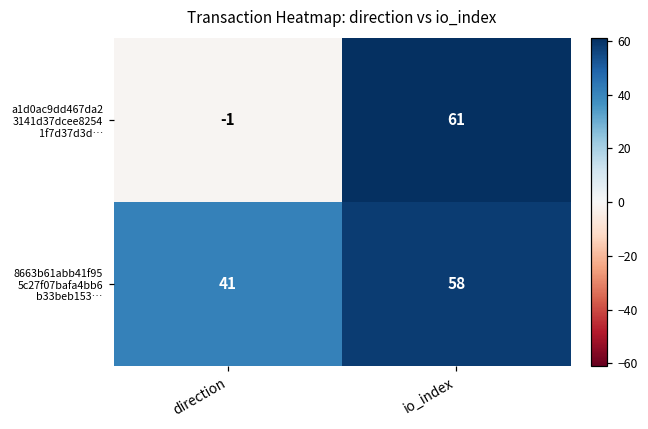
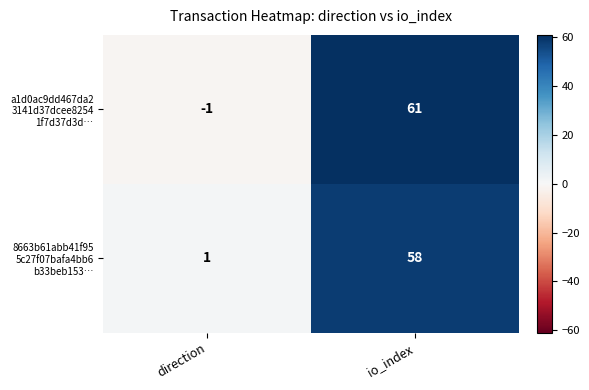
8663b61abb41f95 5c27f07bafa4bb6 b33beb153…, direction: 41 -> 1
